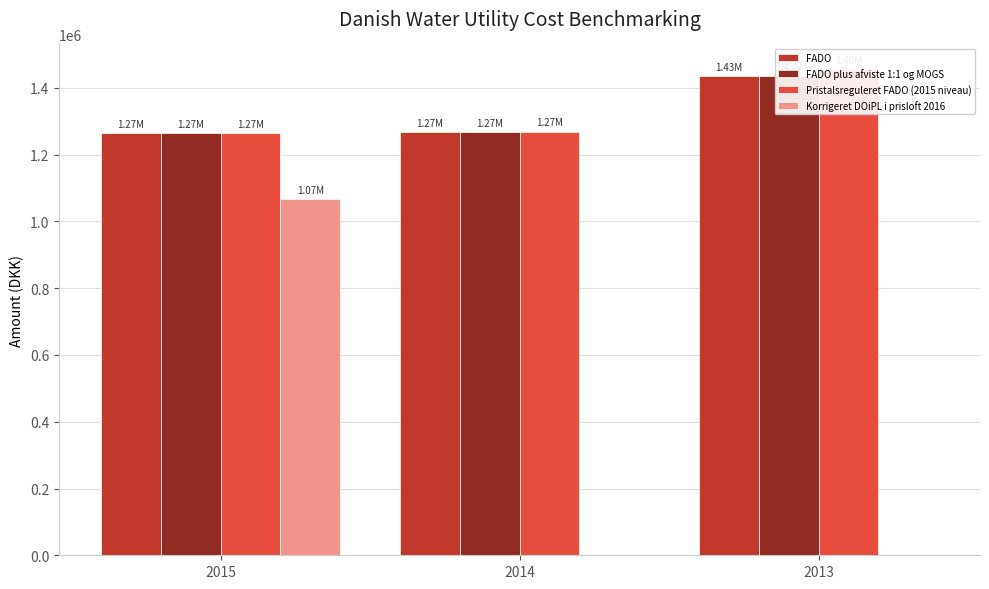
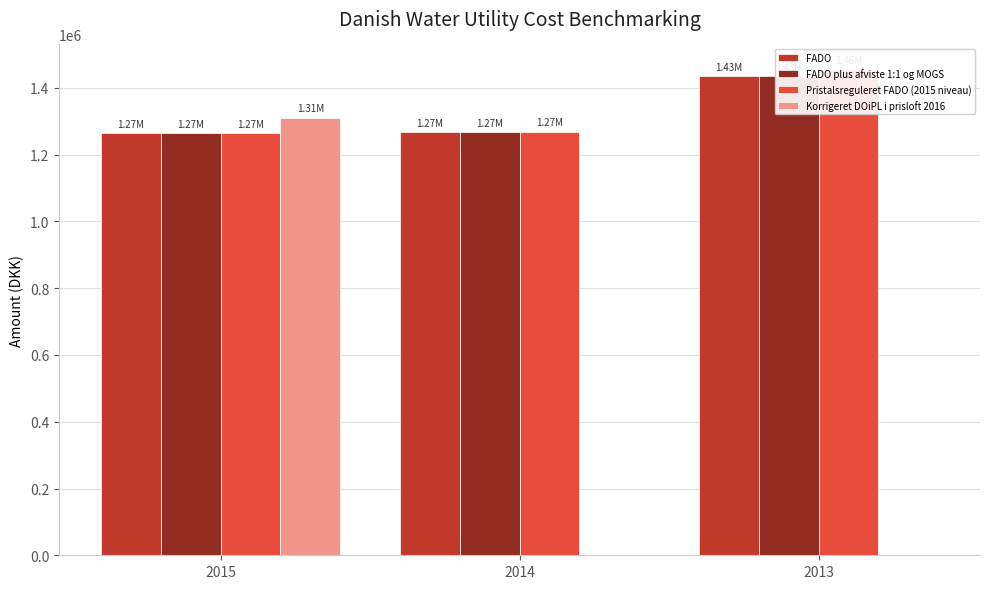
Korrigeret DOiPL i prisloft 2016, 2015: 1.07M -> 1.31M
